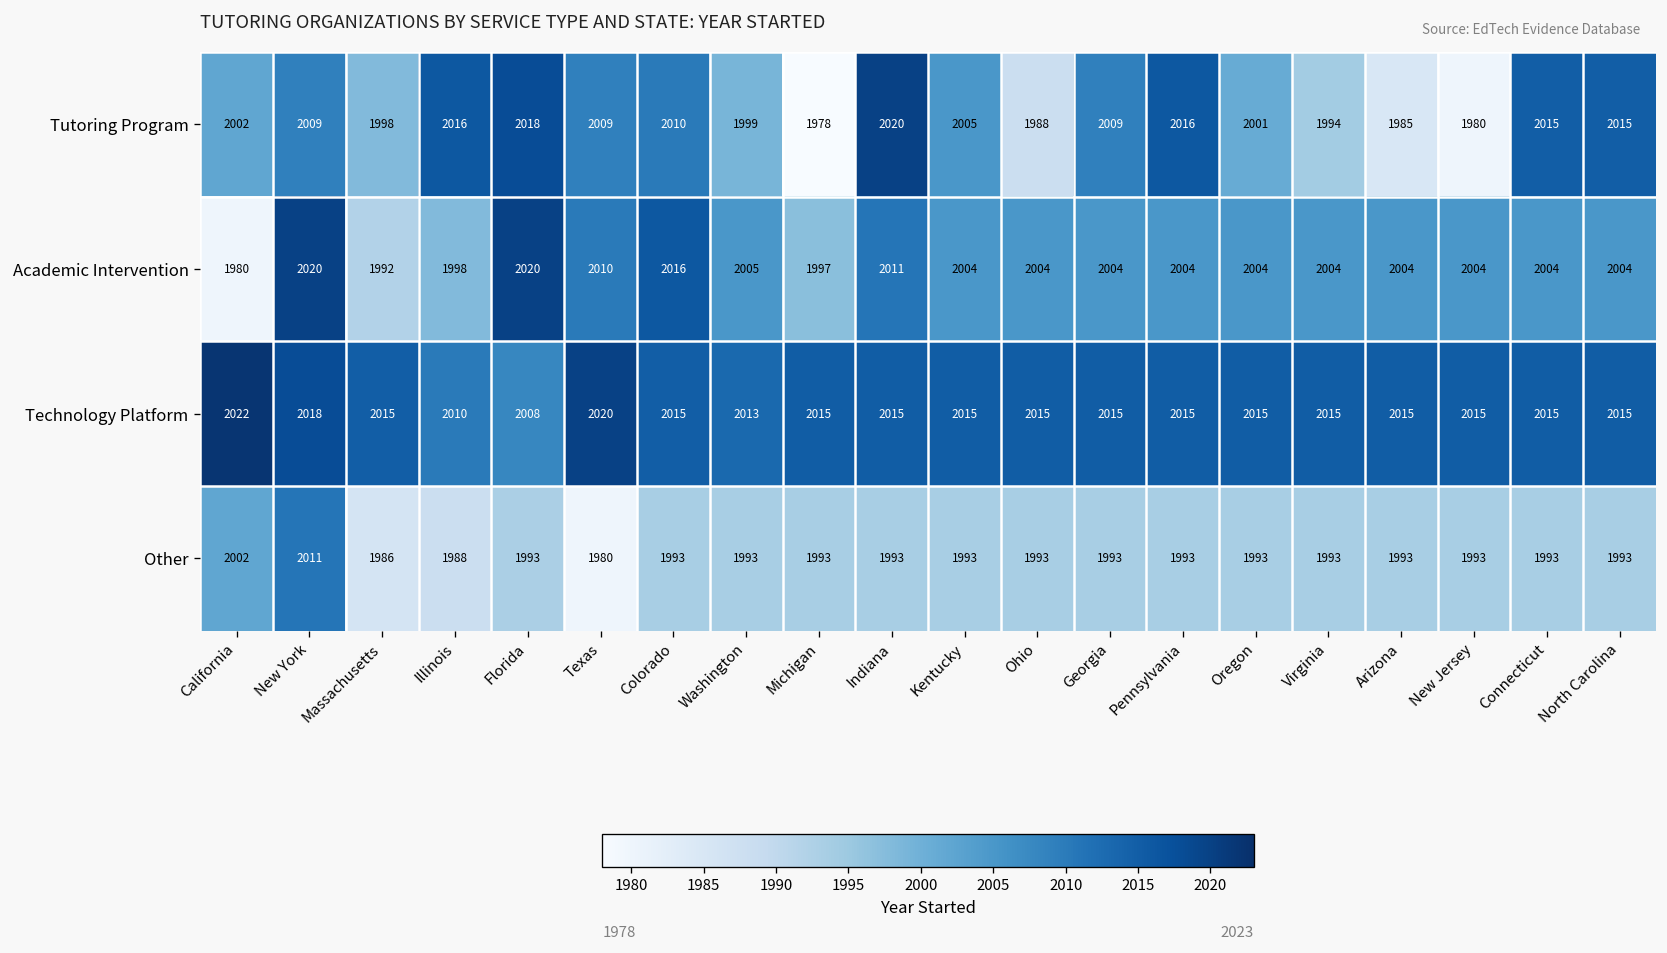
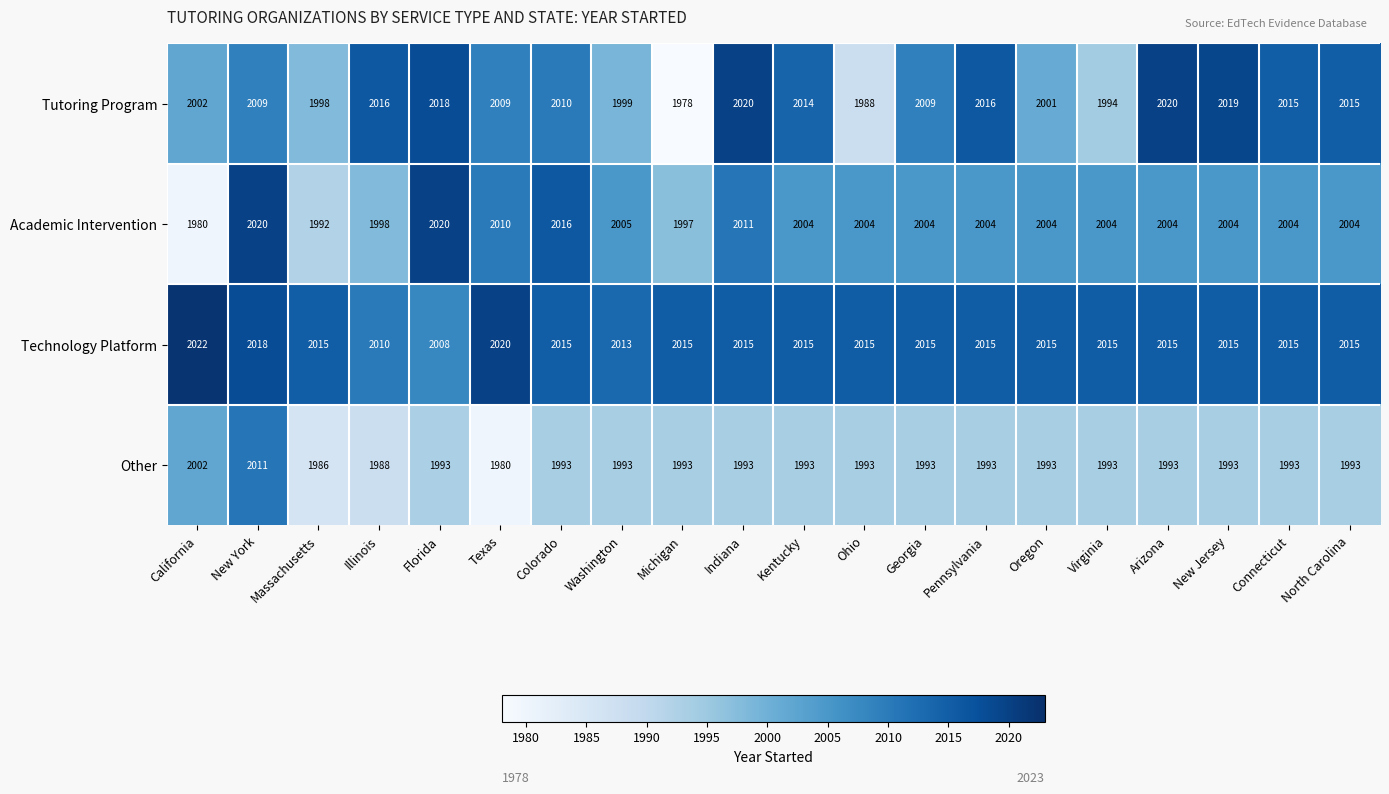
Tutoring Program, Kentucky: 2005 -> 2014
Tutoring Program, Arizona: 1985 -> 2020
Tutoring Program, New Jersey: 1980 -> 2019
